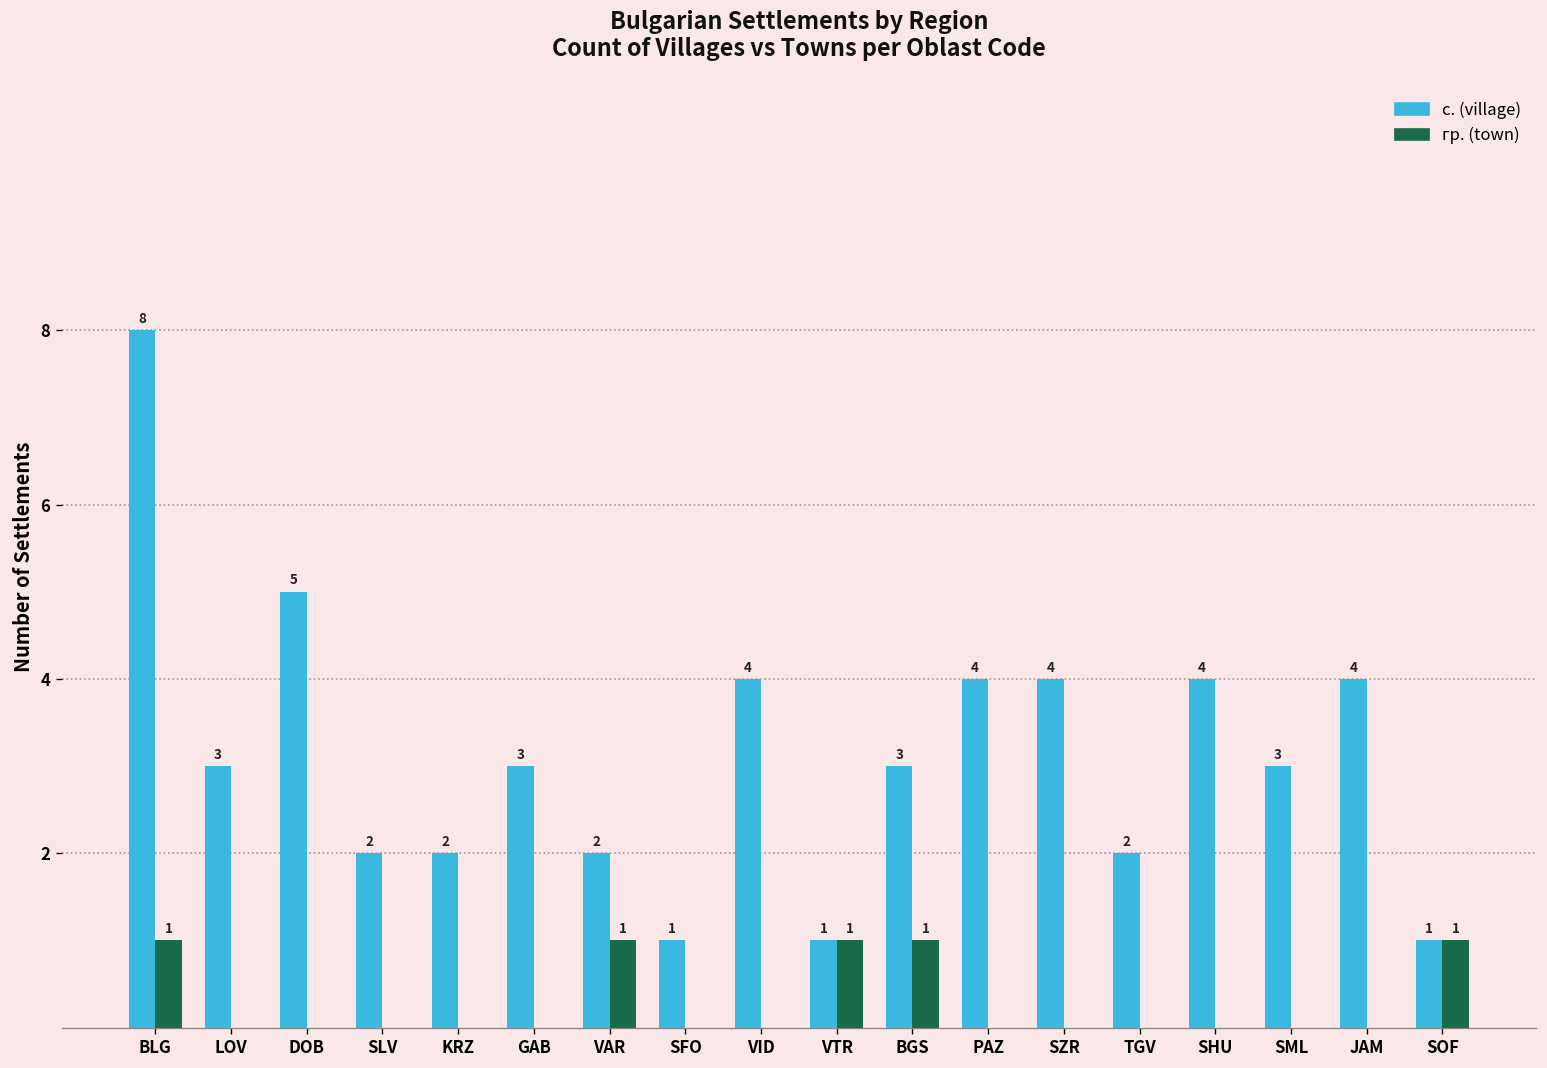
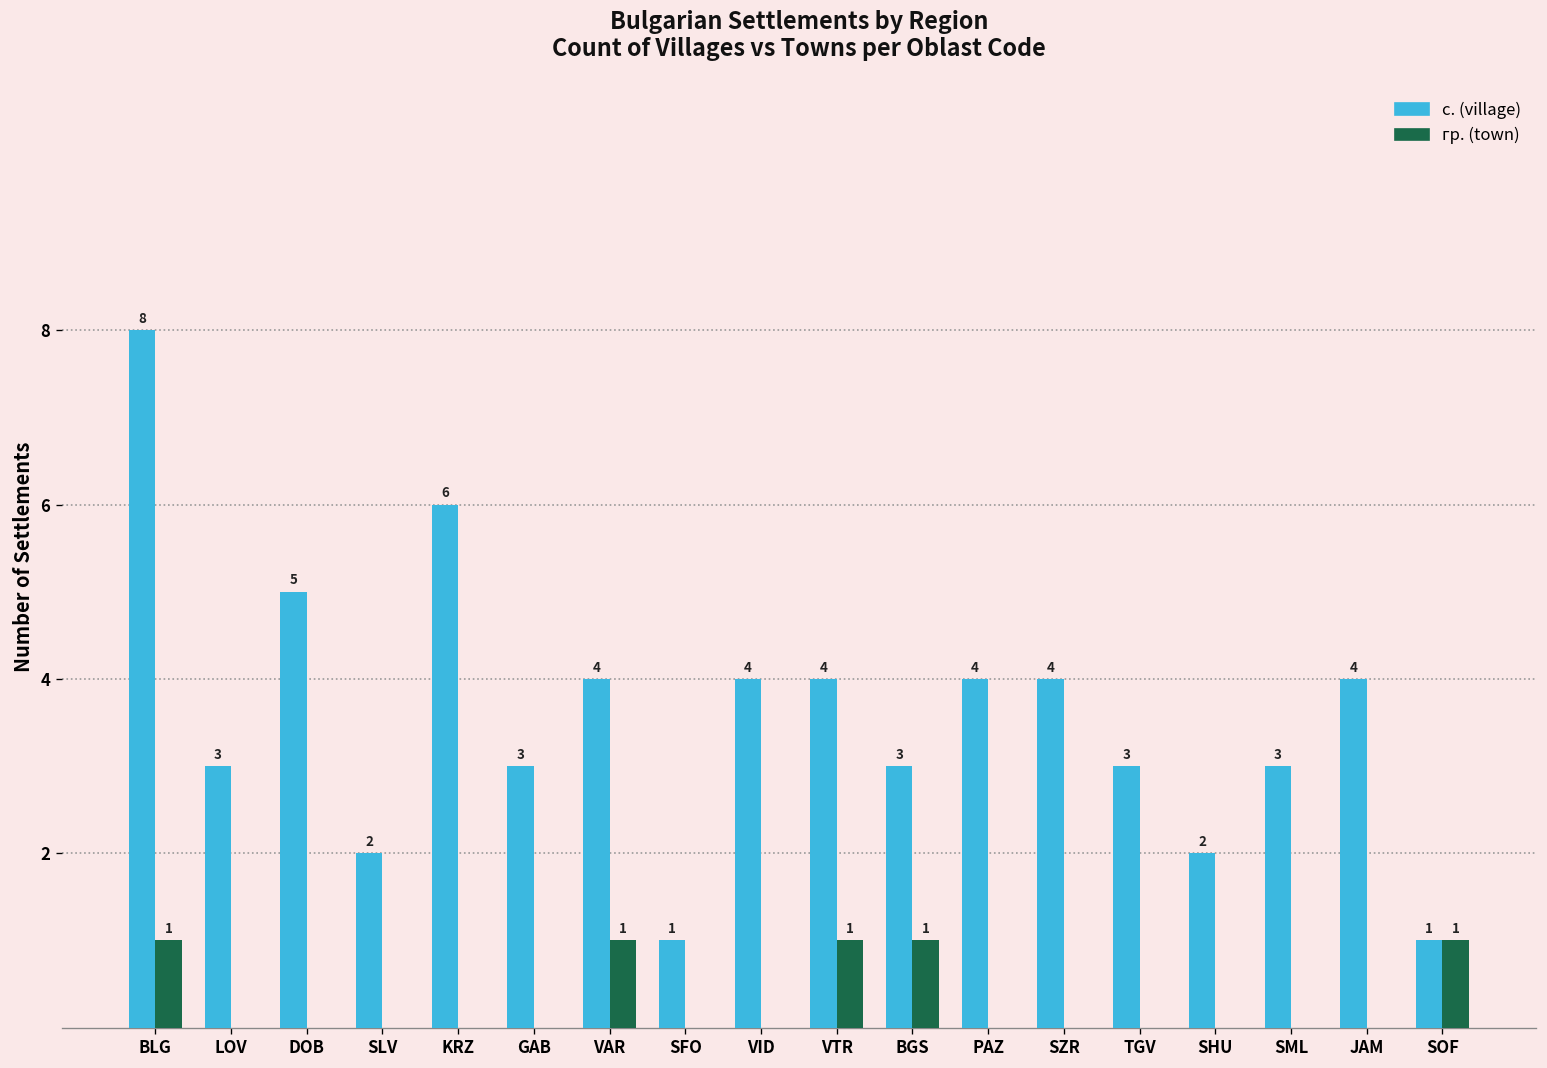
с. (village), KRZ: 2 -> 6
с. (village), VAR: 2 -> 4
с. (village), VTR: 1 -> 4
с. (village), TGV: 2 -> 3
с. (village), SHU: 4 -> 2
